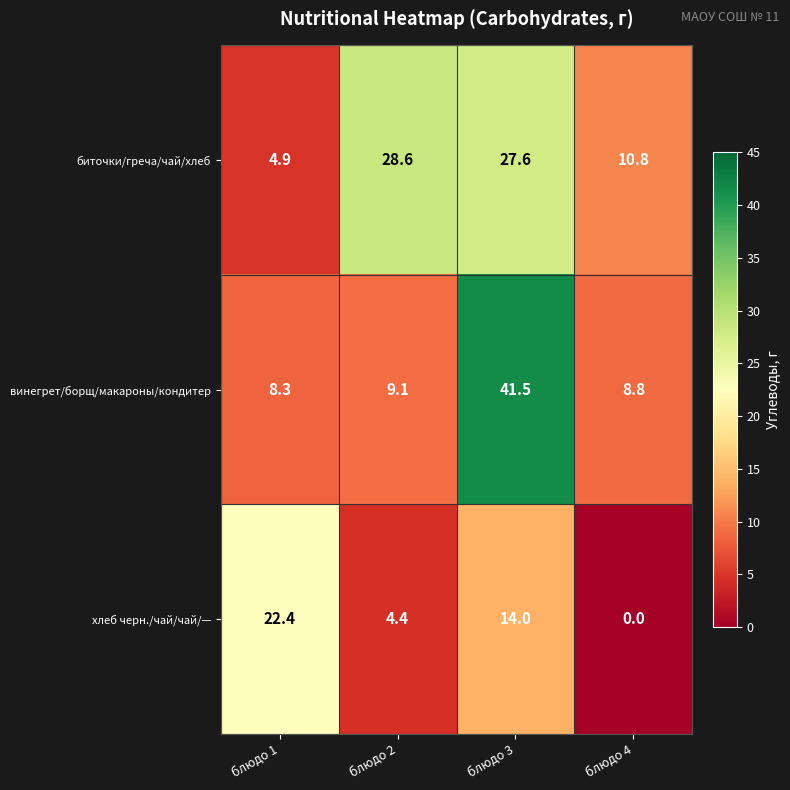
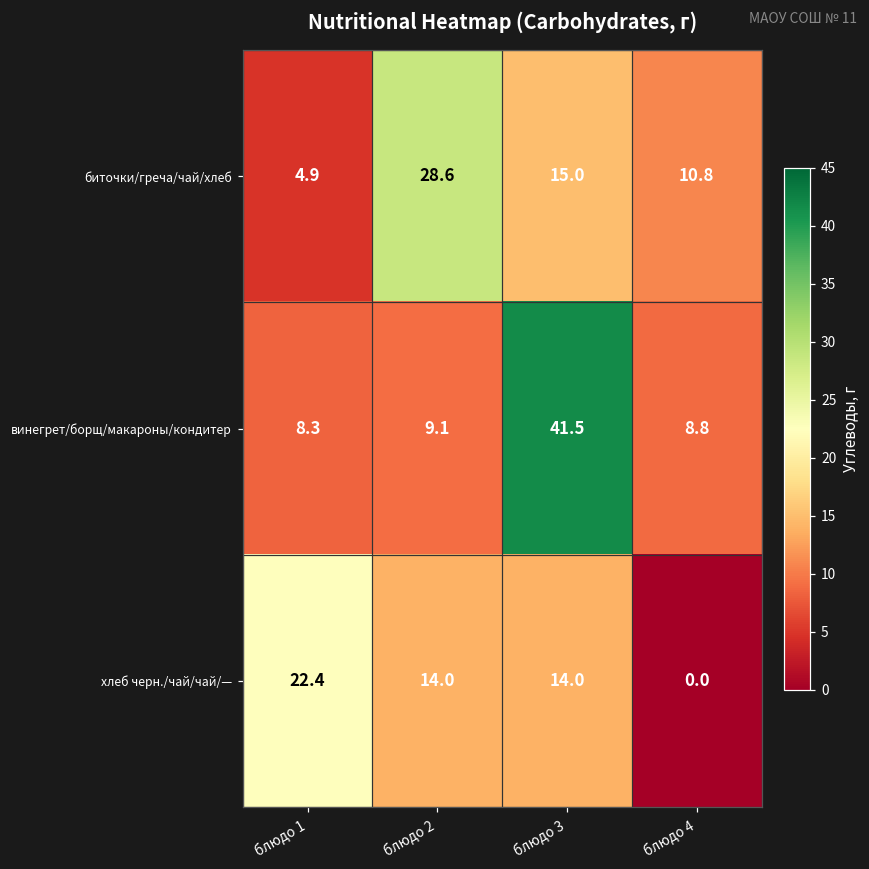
биточки/греча/чай/хлеб, блюдо 3: 27.6 -> 15.0
хлеб черн./чай/чай/—, блюдо 2: 4.4 -> 14.0
